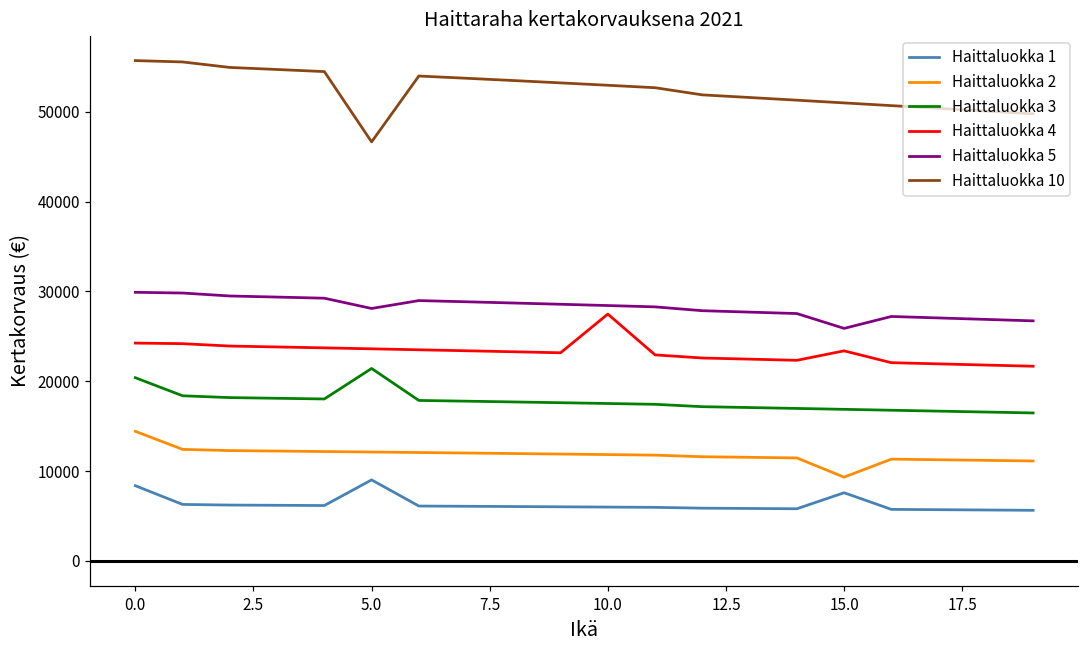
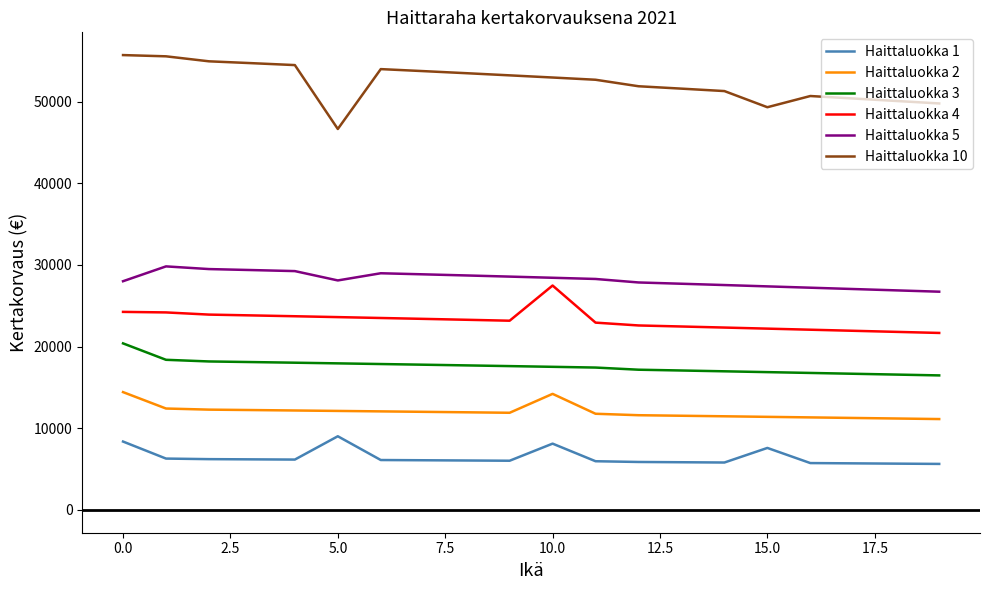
Haittaluokka 5, 0.0: 30000 -> 28000
Haittaluokka 3, 5.0: 21000 -> 18000
Haittaluokka 1, 10.0: 6000 -> 8000
Haittaluokka 2, 10.0: 12000 -> 14000
Haittaluokka 2, 15.0: 9000 -> 11000
Haittaluokka 4, 15.0: 23000 -> 22000
Haittaluokka 5, 15.0: 26000 -> 27000
Haittaluokka 10, 15.0: 51000 -> 49000
